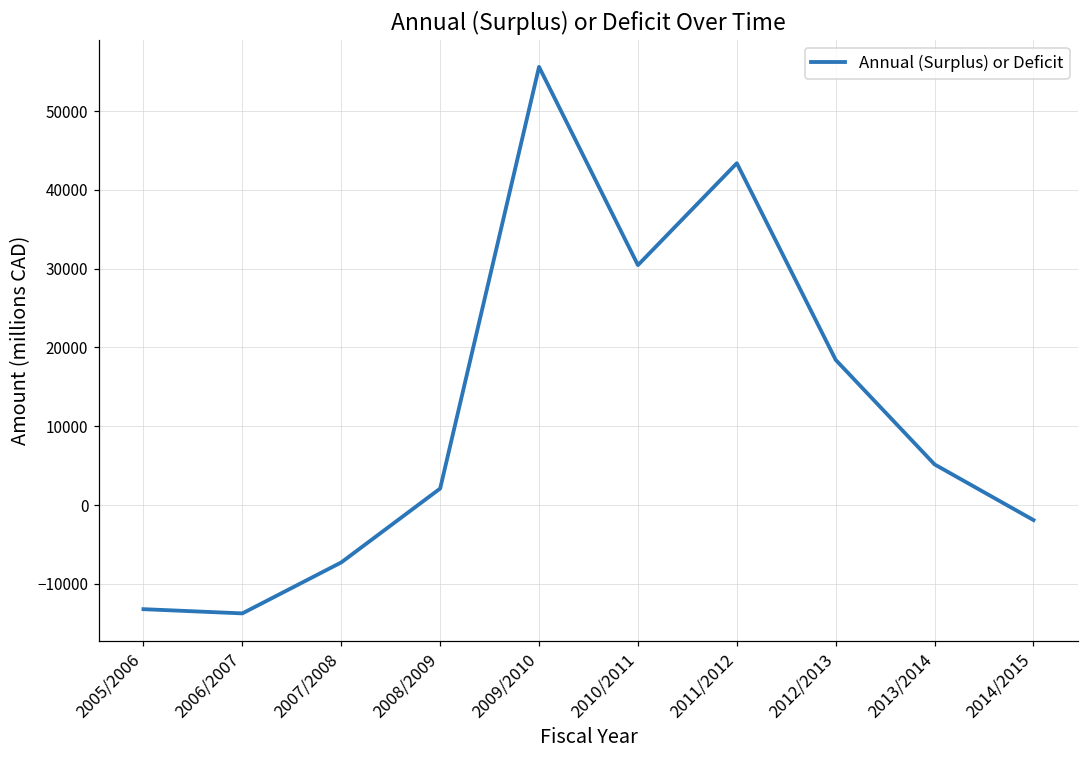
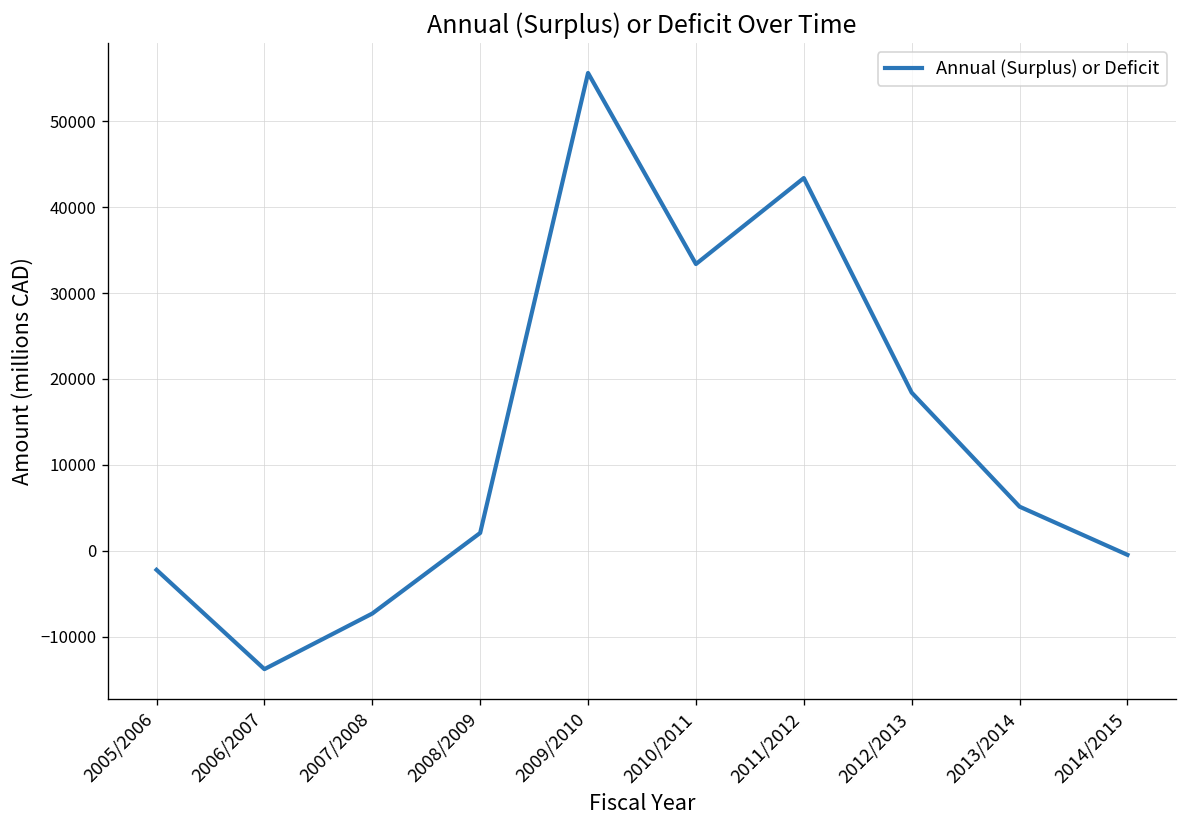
2005/2006: -13000 -> -2000
2010/2011: 30000 -> 33000
2014/2015: -2000 -> 0
